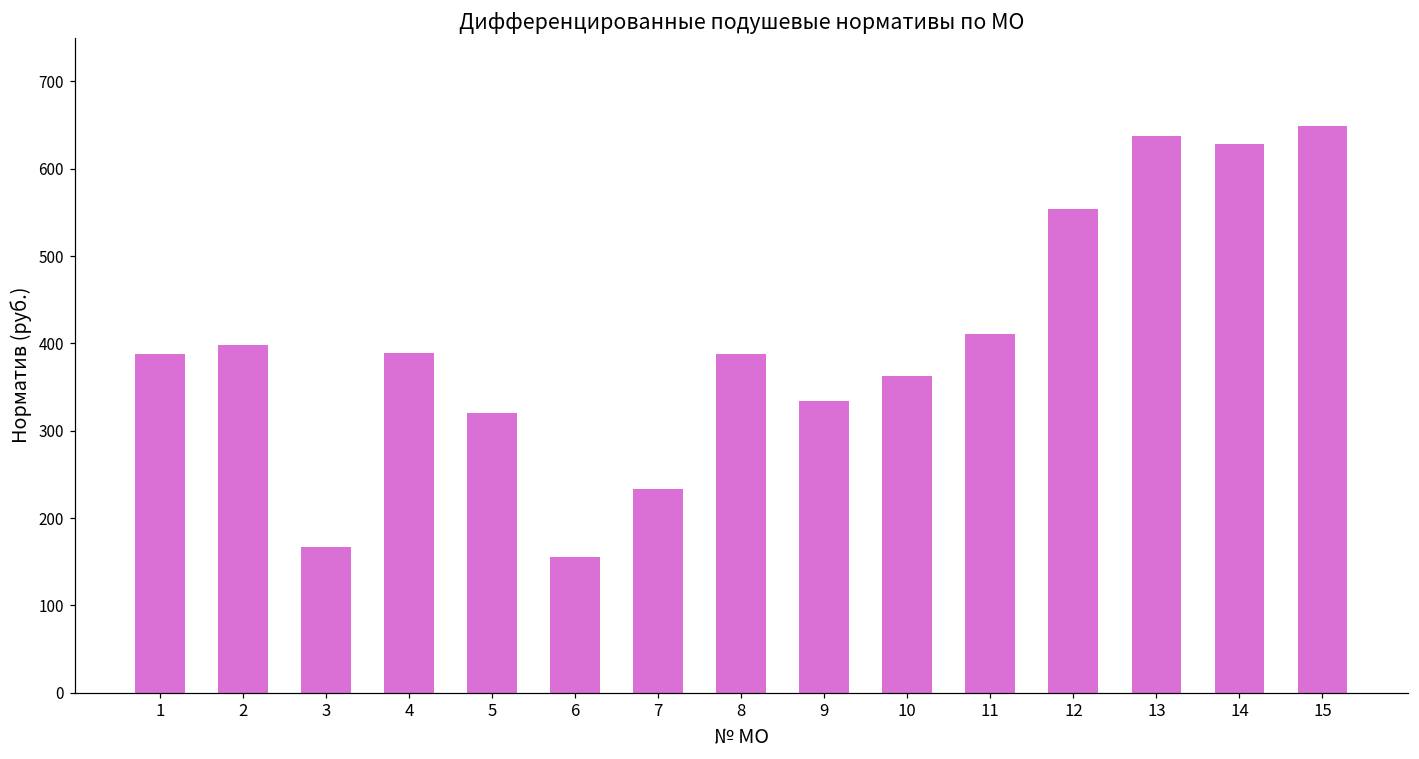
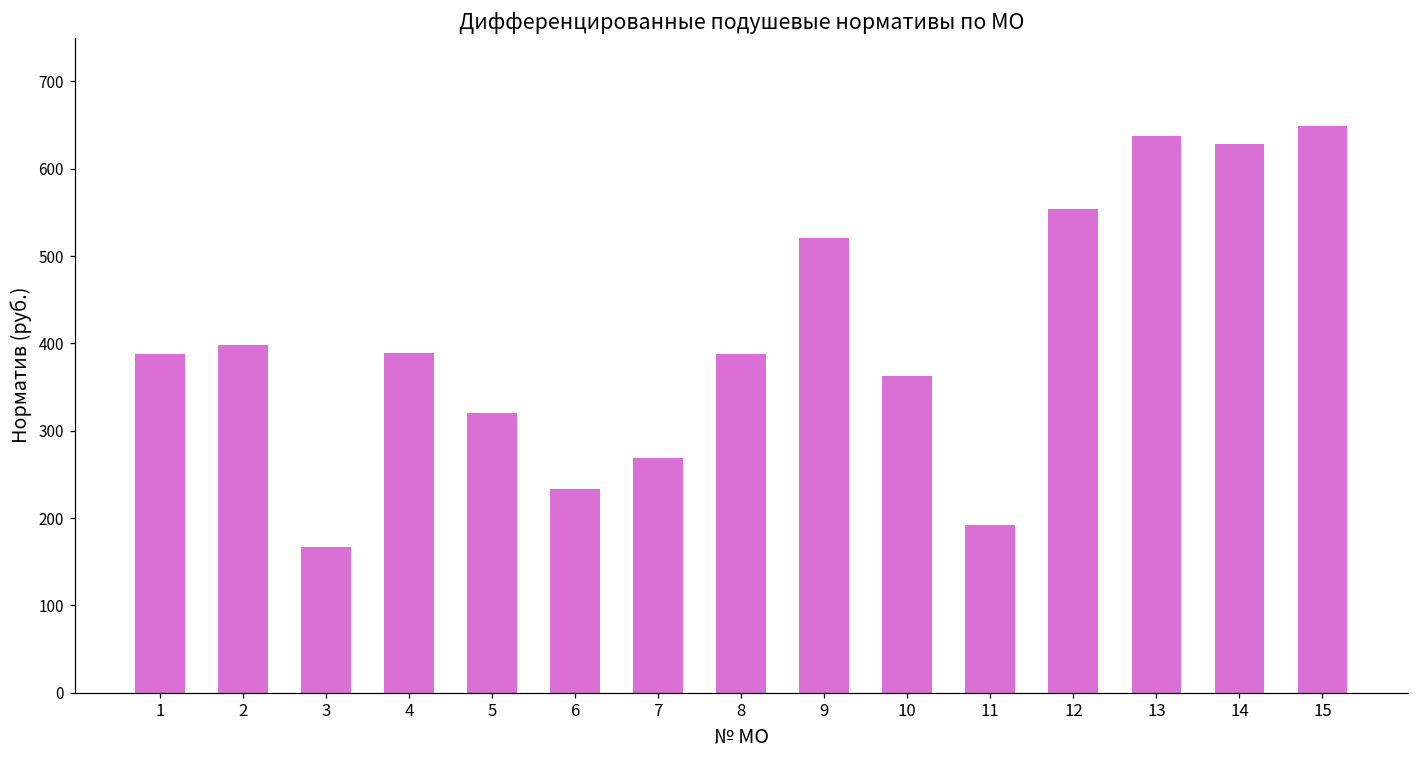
6: 160 -> 230
7: 230 -> 270
9: 330 -> 520
11: 410 -> 190
